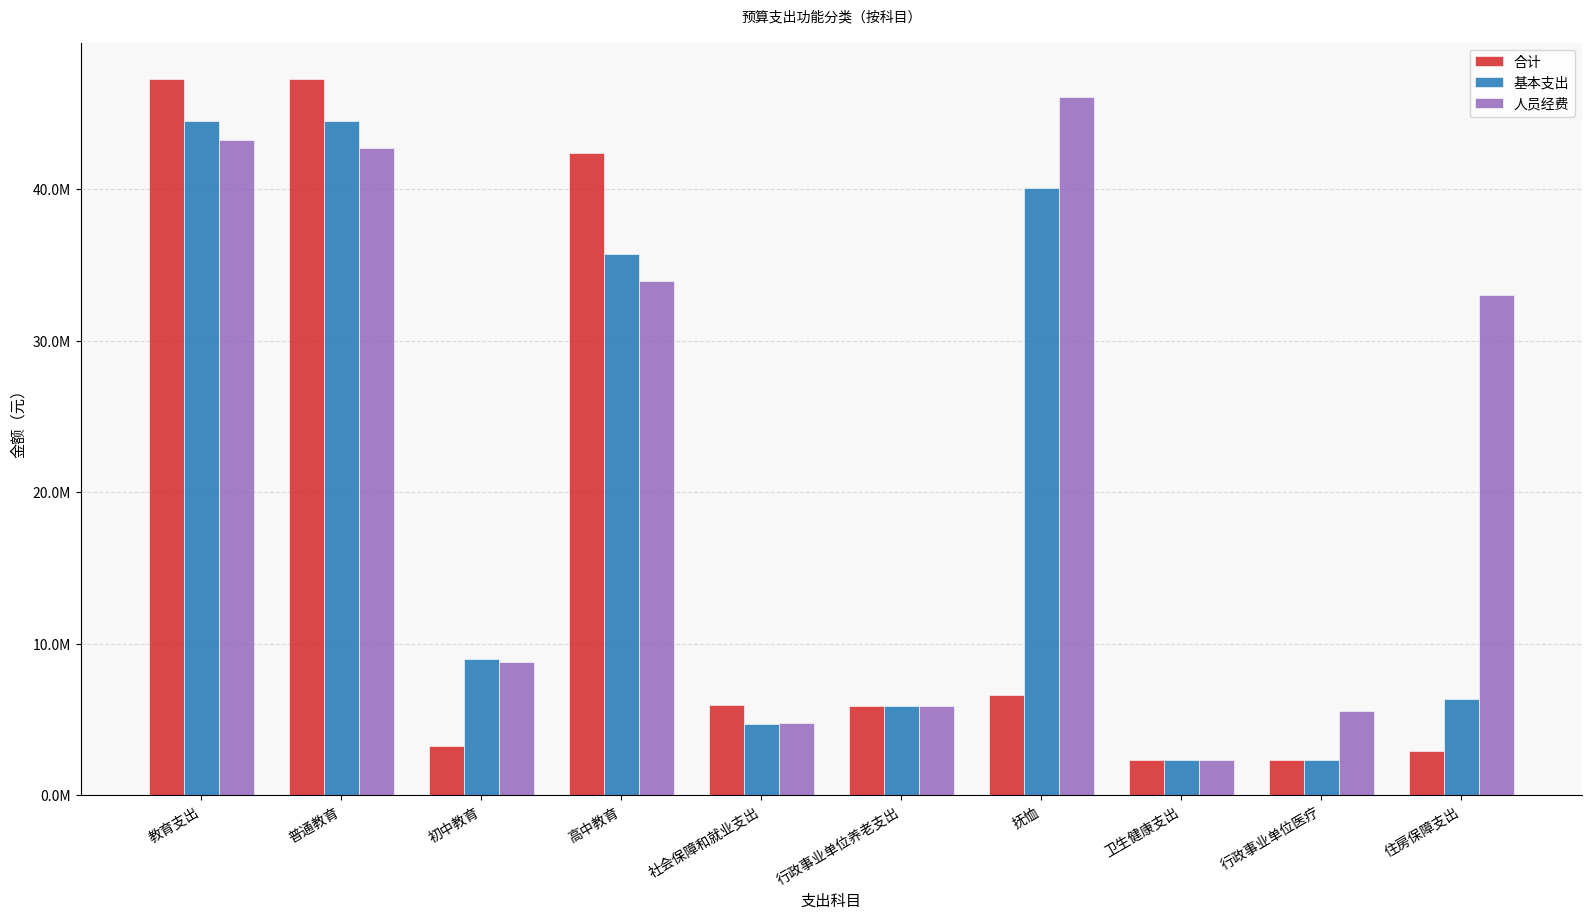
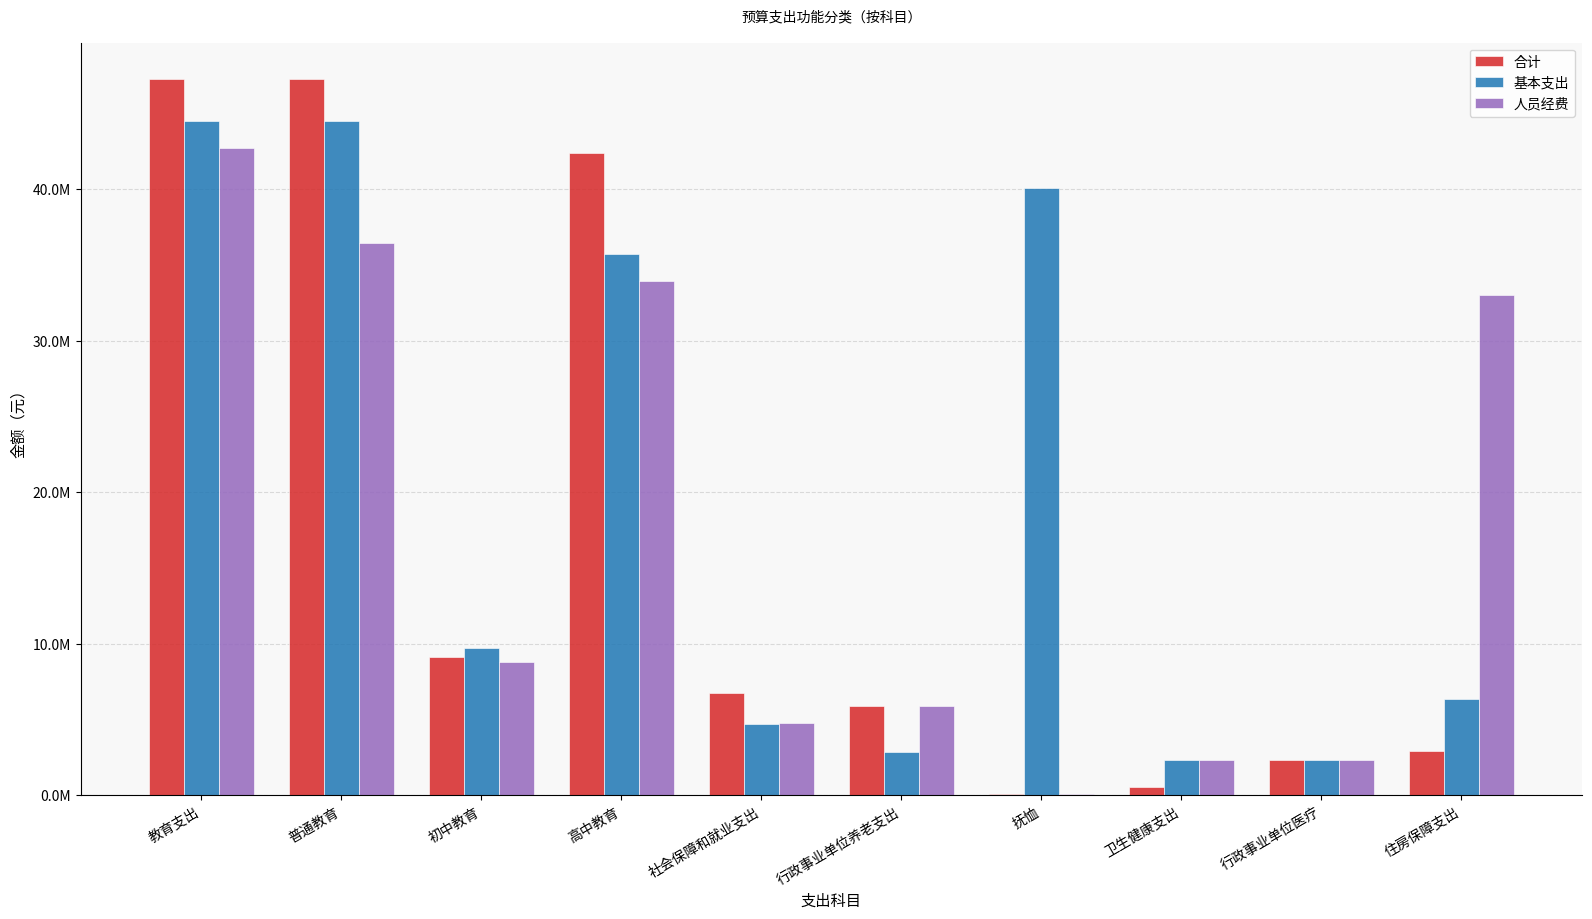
人员经费, 教育支出: 43200000 -> 42700000
人员经费, 普通教育: 42700000 -> 36400000
合计, 初中教育: 3300000 -> 9200000
基本支出, 初中教育: 9000000 -> 9700000
合计, 社会保障和就业支出: 6000000 -> 6700000
基本支出, 行政事业单位养老支出: 5900000 -> 2800000
合计, 抚恤: 6600000 -> 100000
人员经费, 抚恤: 46100000 -> 100000
合计, 卫生健康支出: 2300000 -> 500000
人员经费, 行政事业单位医疗: 5500000 -> 2300000
